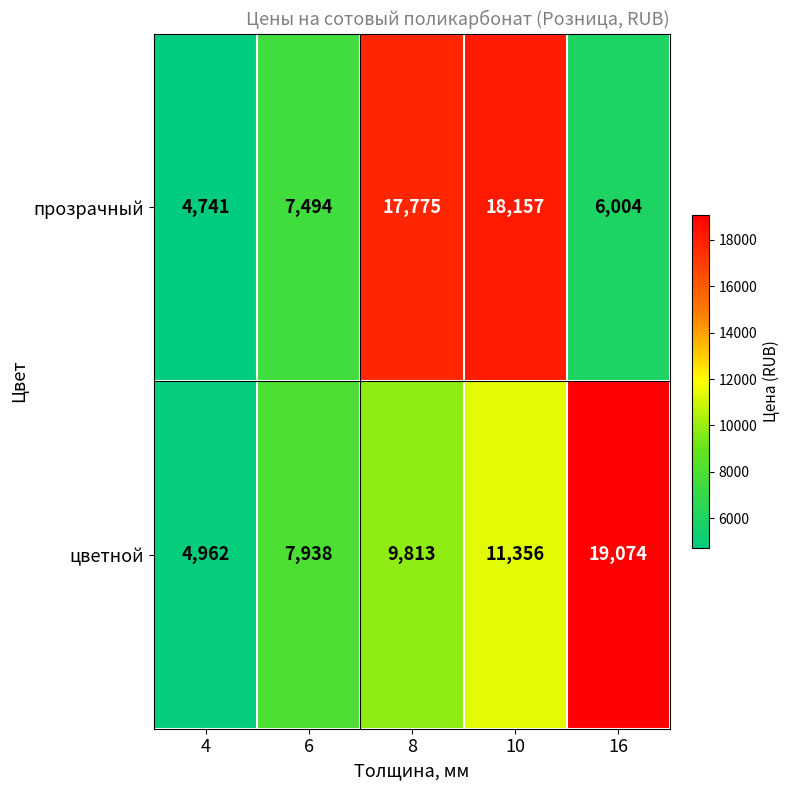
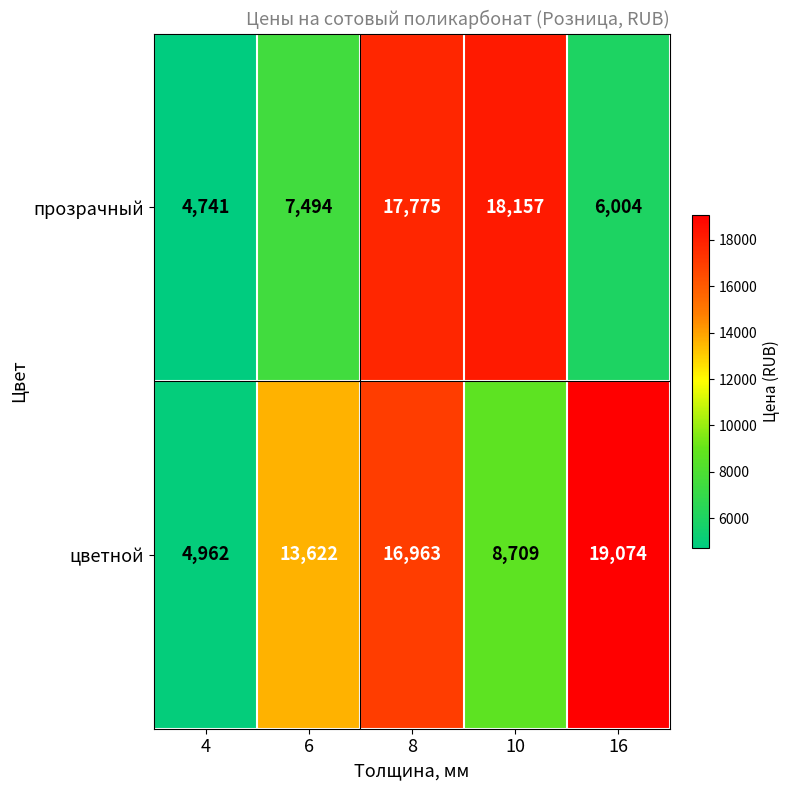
цветной, 6: 7,938 -> 13,622
цветной, 8: 9,813 -> 16,963
цветной, 10: 11,356 -> 8,709
